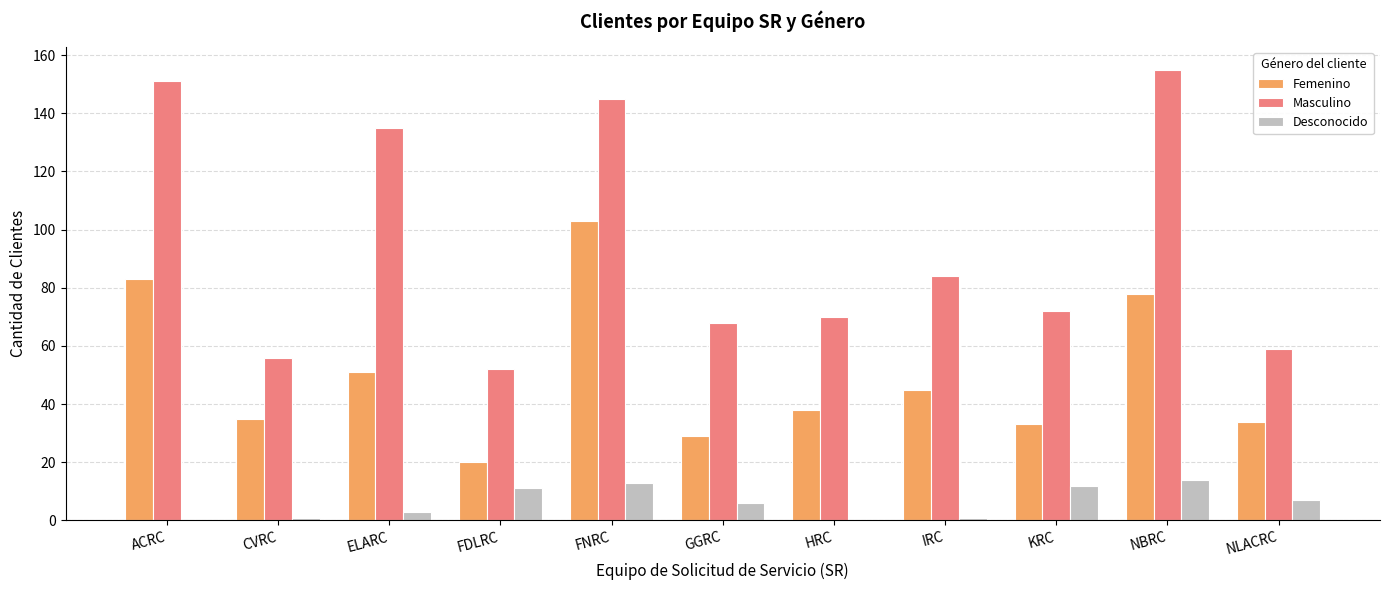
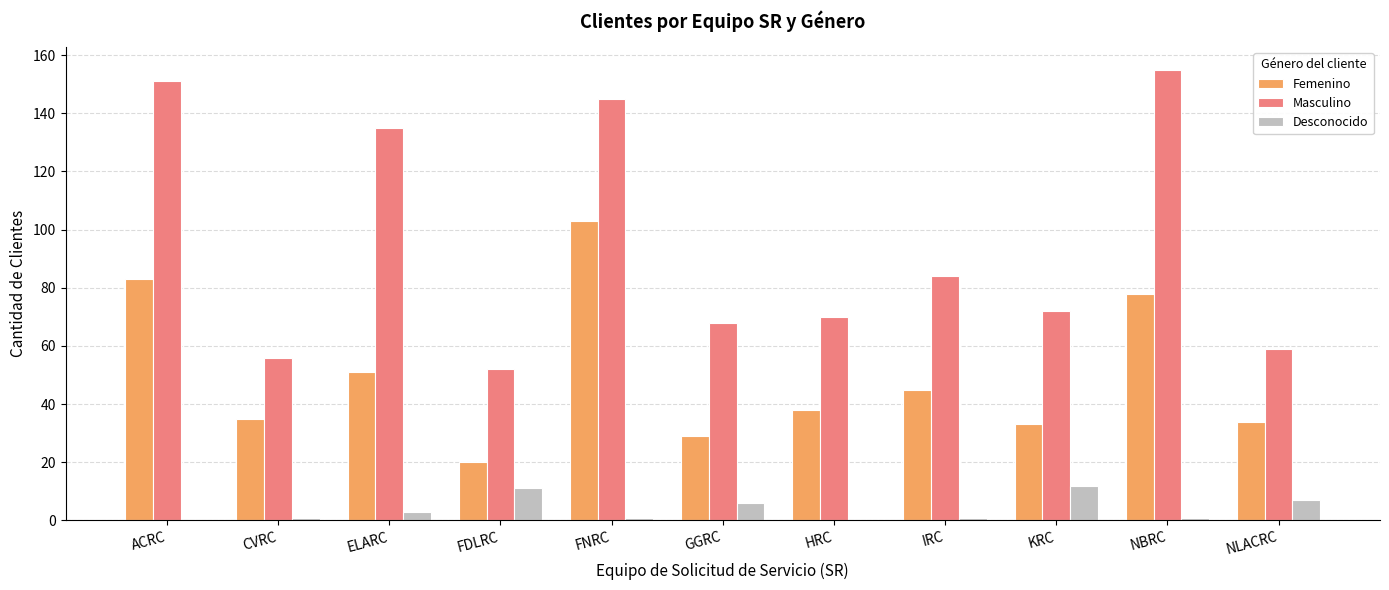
Desconocido, FNRC: 13 -> 1
Desconocido, NBRC: 14 -> 1
